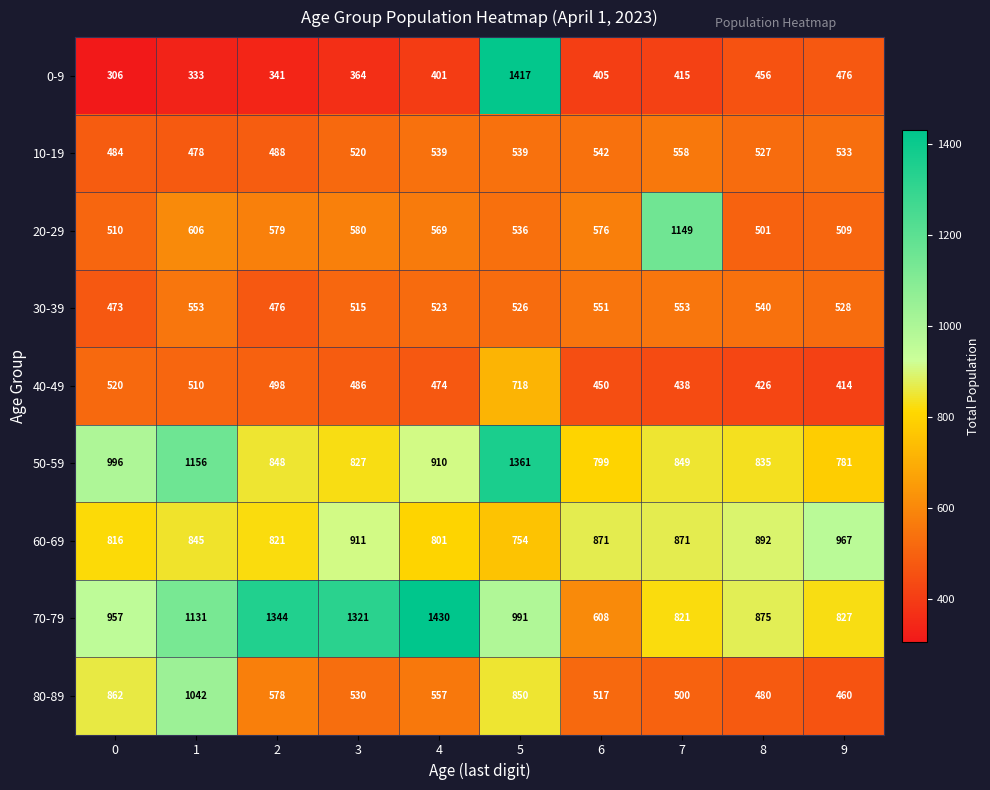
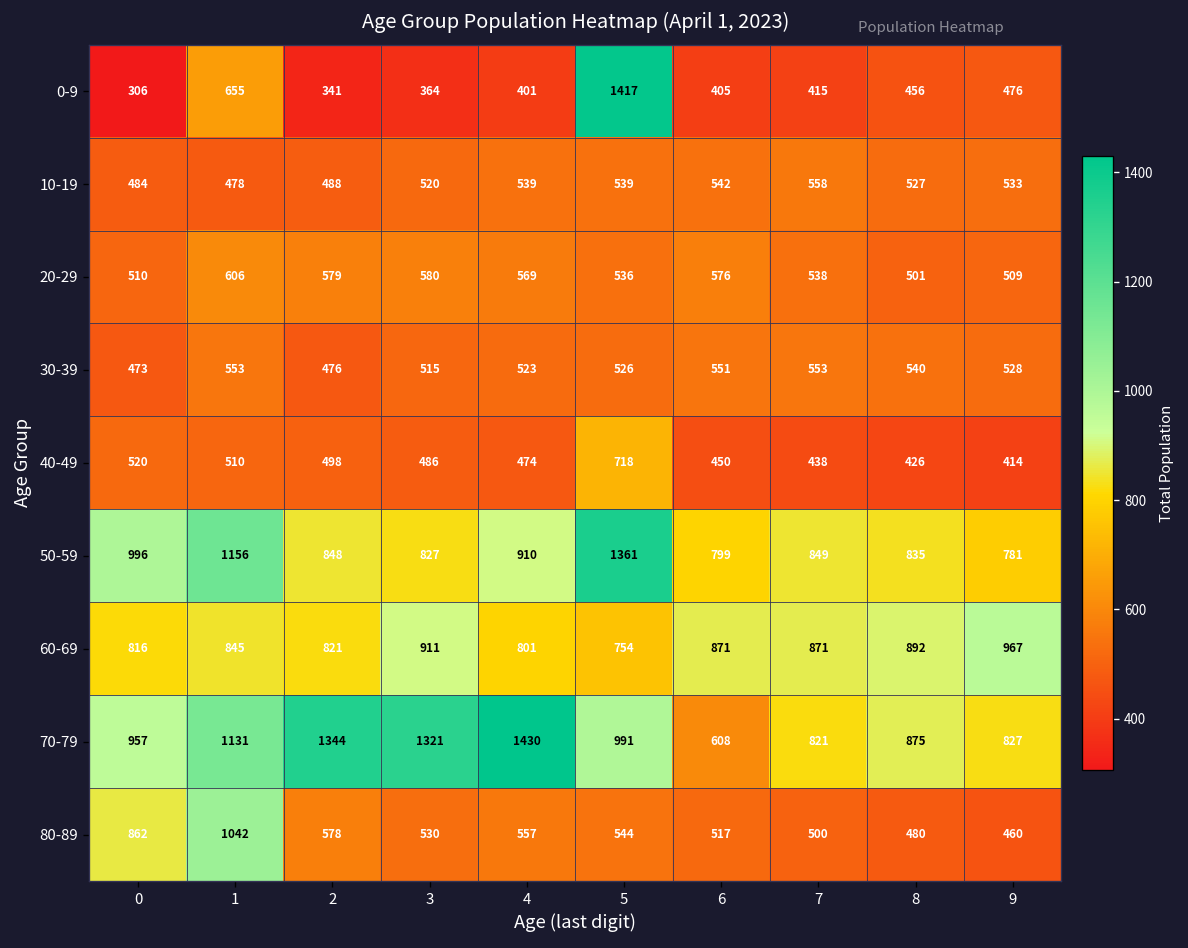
0-9, 1: 333 -> 655
20-29, 7: 1149 -> 538
80-89, 5: 850 -> 544
